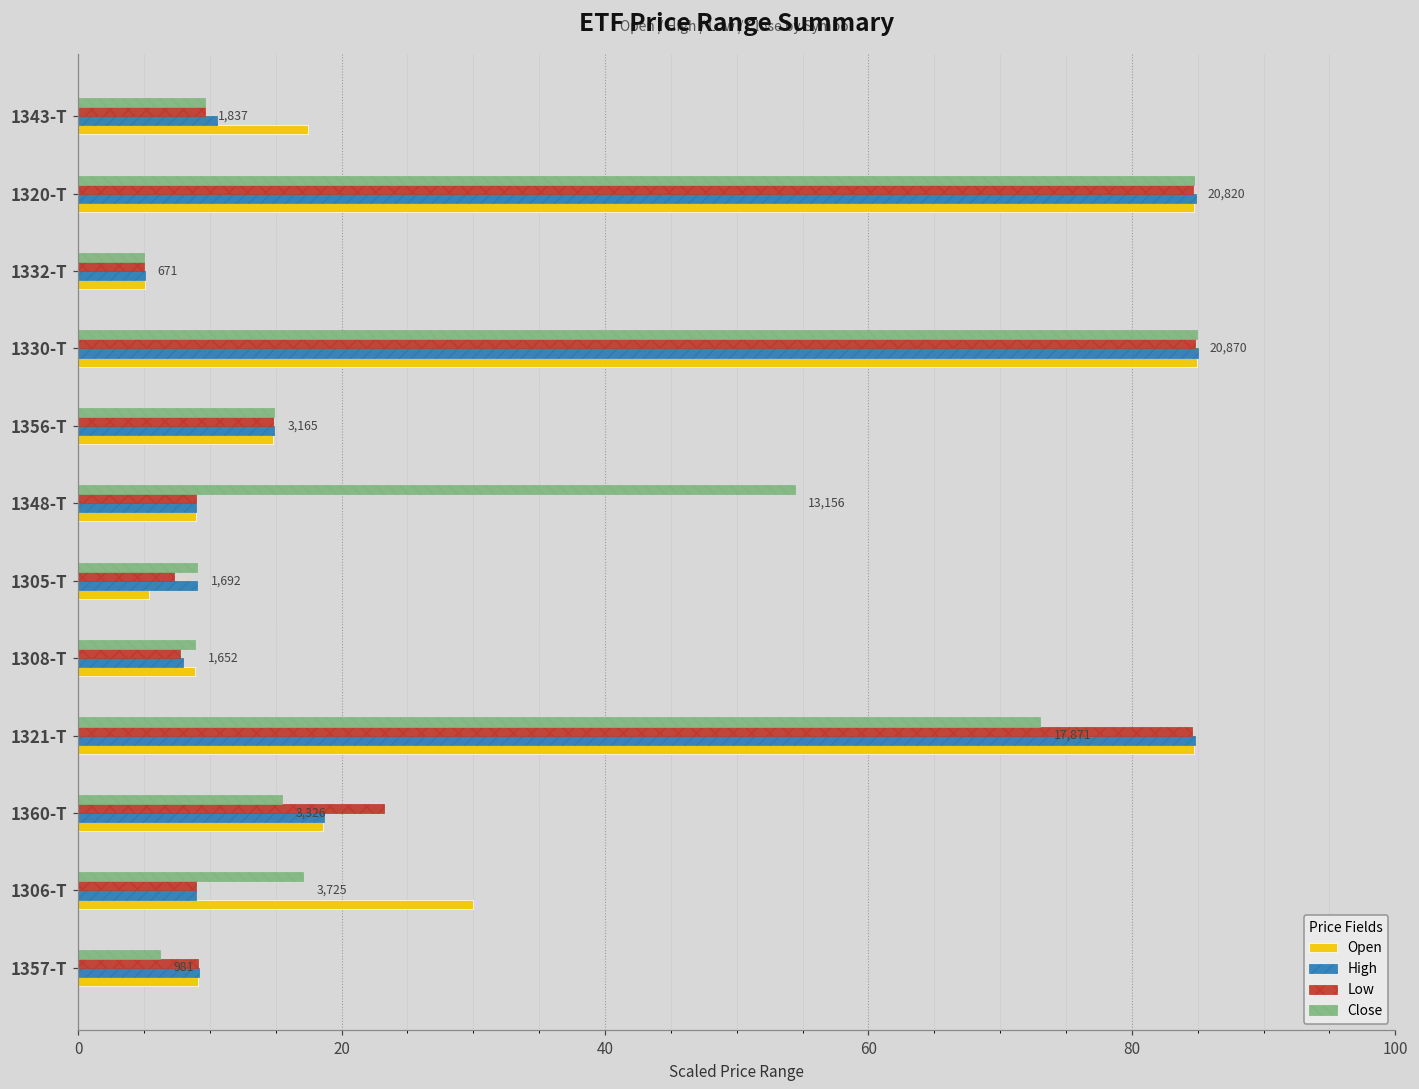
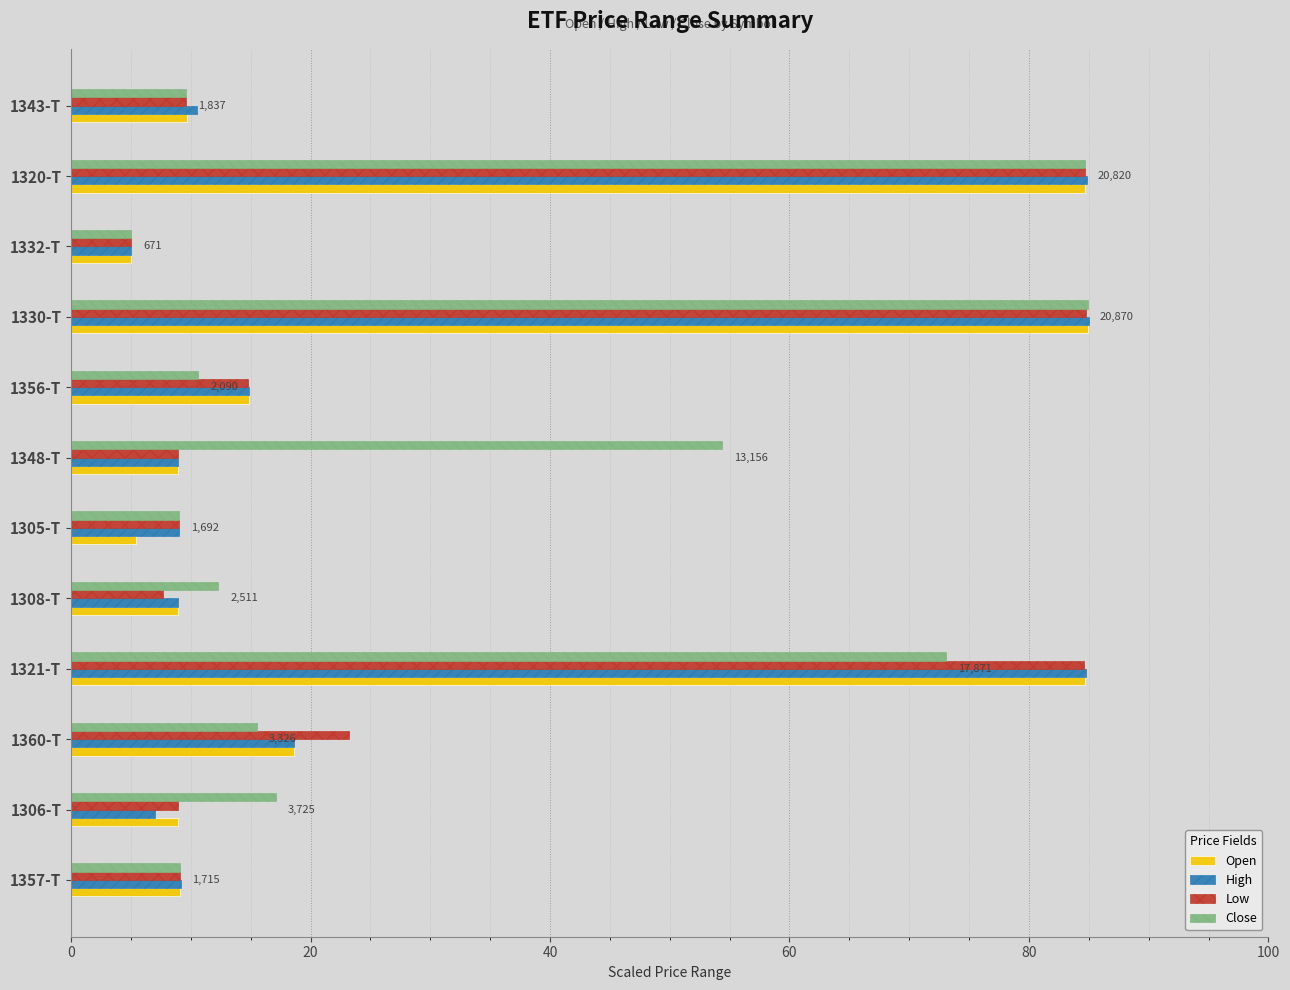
Open, 1343-T: 17.4 -> 9.6
Close, 1356-T: 3,165 -> 2,090
Low, 1305-T: 7.3 -> 9.0
Close, 1308-T: 1,652 -> 2,511
High, 1308-T: 7.9 -> 8.9
High, 1306-T: 9.0 -> 7.0
Open, 1306-T: 30.0 -> 9.0
Close, 1357-T: 981 -> 1,715
